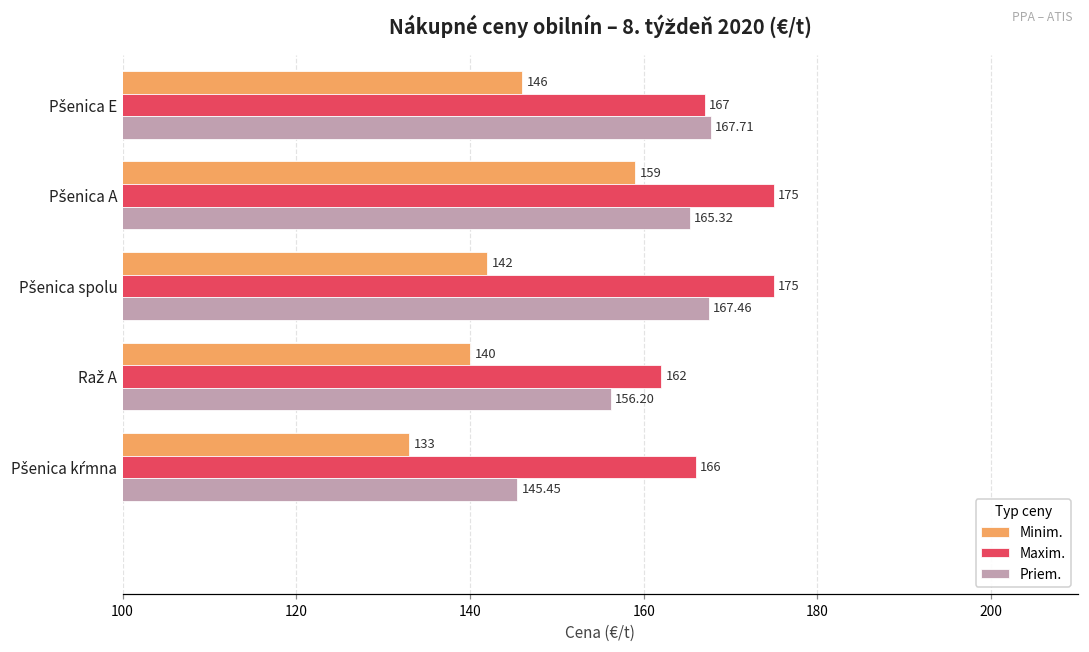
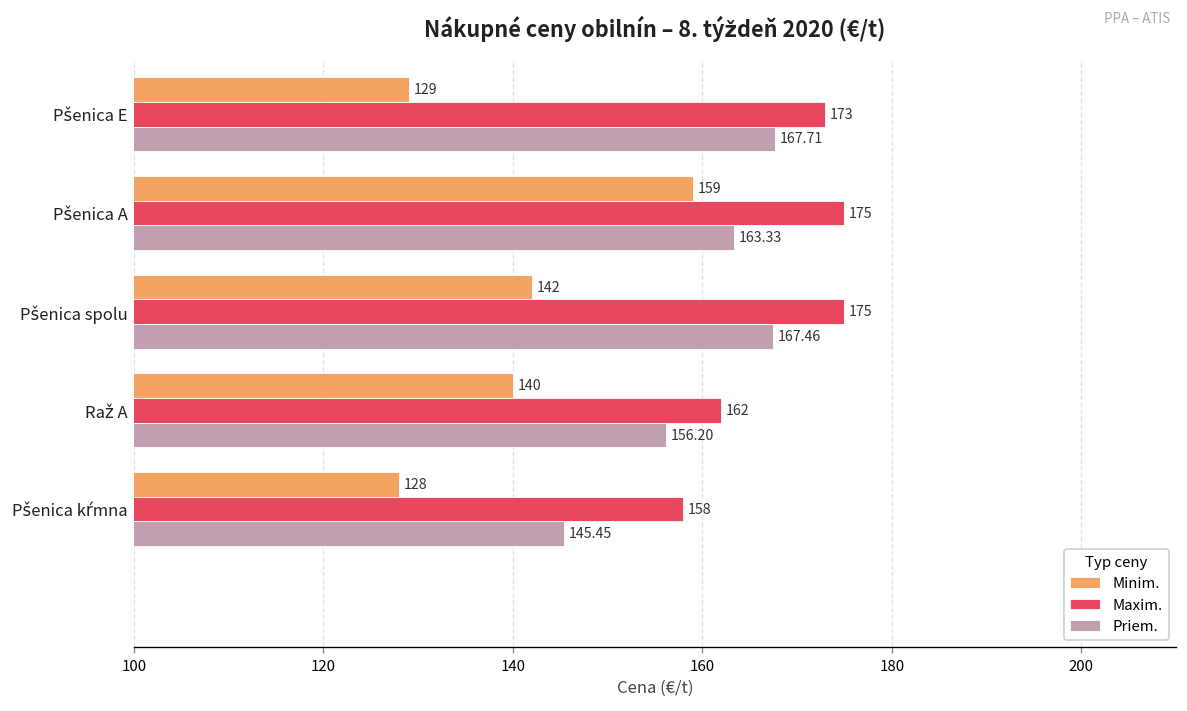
Minim., Pšenica E: 146 -> 129
Maxim., Pšenica E: 167 -> 173
Priem., Pšenica A: 165.32 -> 163.33
Minim., Pšenica kŕmna: 133 -> 128
Maxim., Pšenica kŕmna: 166 -> 158
